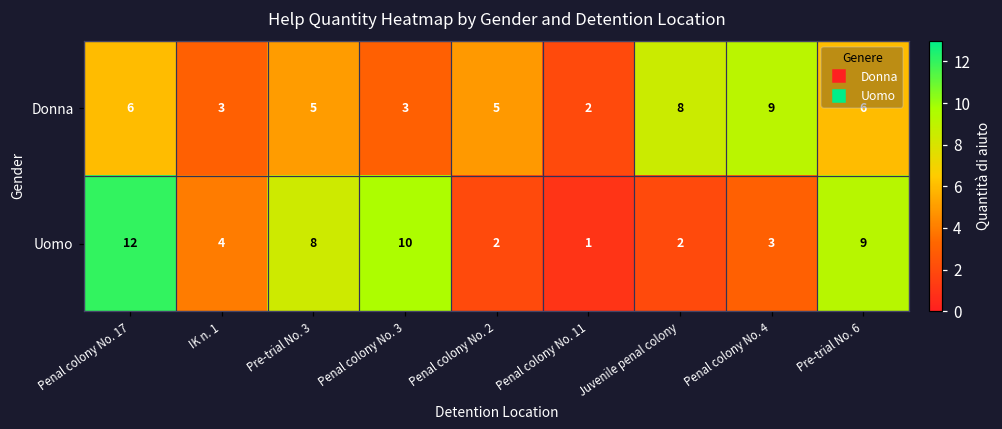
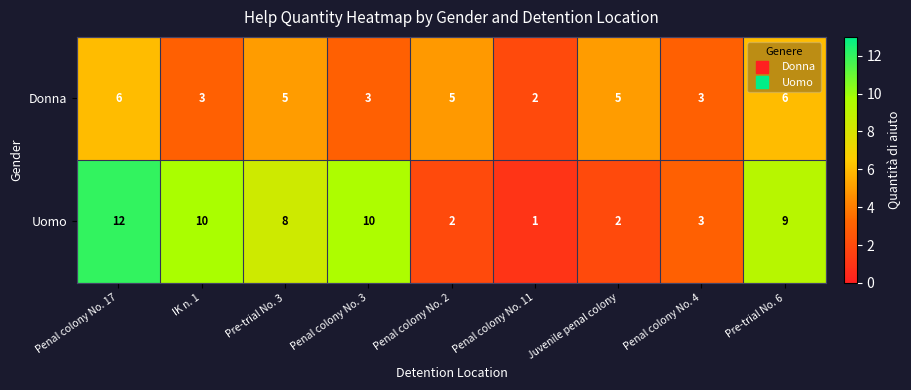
Donna, Juvenile penal colony: 8 -> 5
Donna, Penal colony No. 4: 9 -> 3
Uomo, IK n. 1: 4 -> 10
